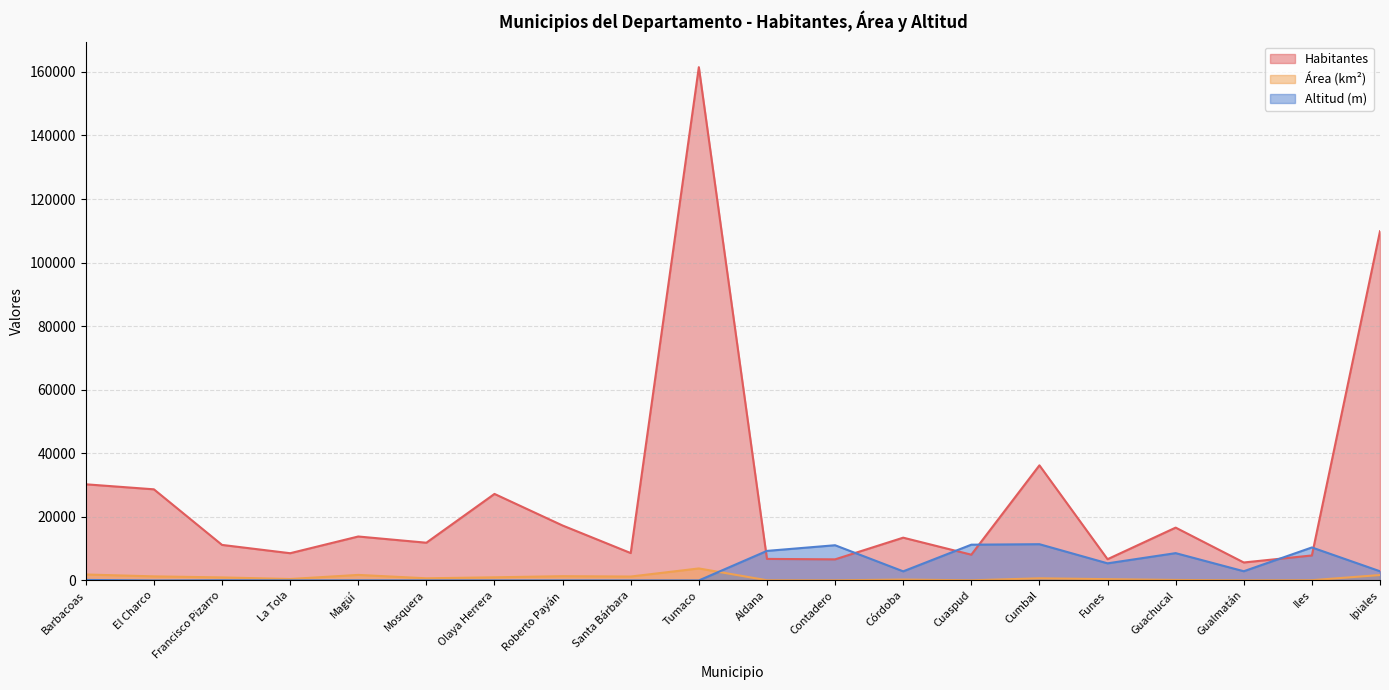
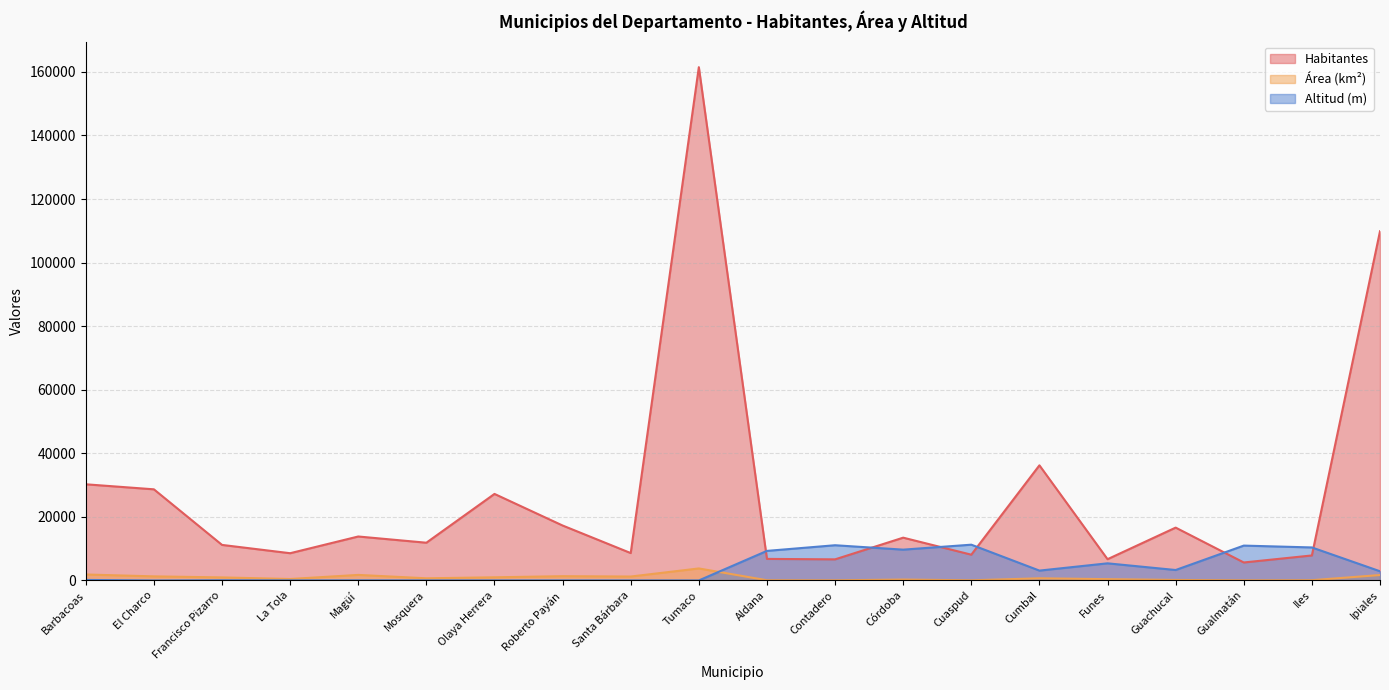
Altitud (m), Córdoba: 3000 -> 10000
Altitud (m), Cumbal: 11000 -> 3000
Altitud (m), Guachucal: 9000 -> 3000
Altitud (m), Gualmatán: 3000 -> 11000
